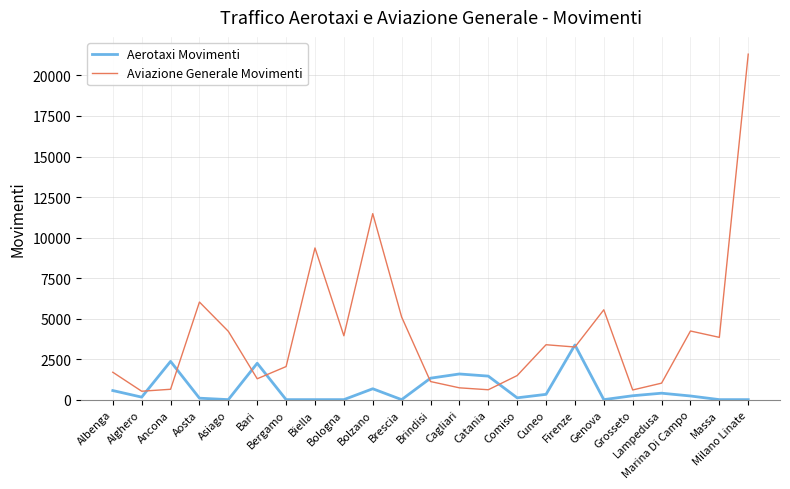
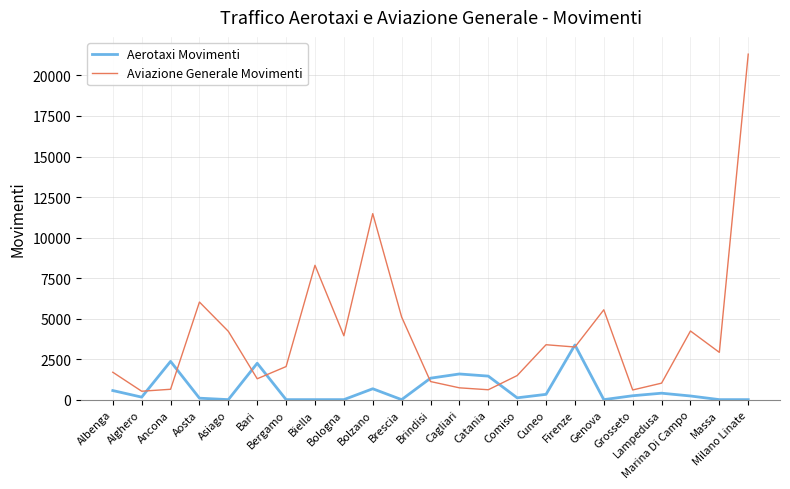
Aviazione Generale Movimenti, Biella: 9400 -> 8300
Aviazione Generale Movimenti, Massa: 3800 -> 2900
